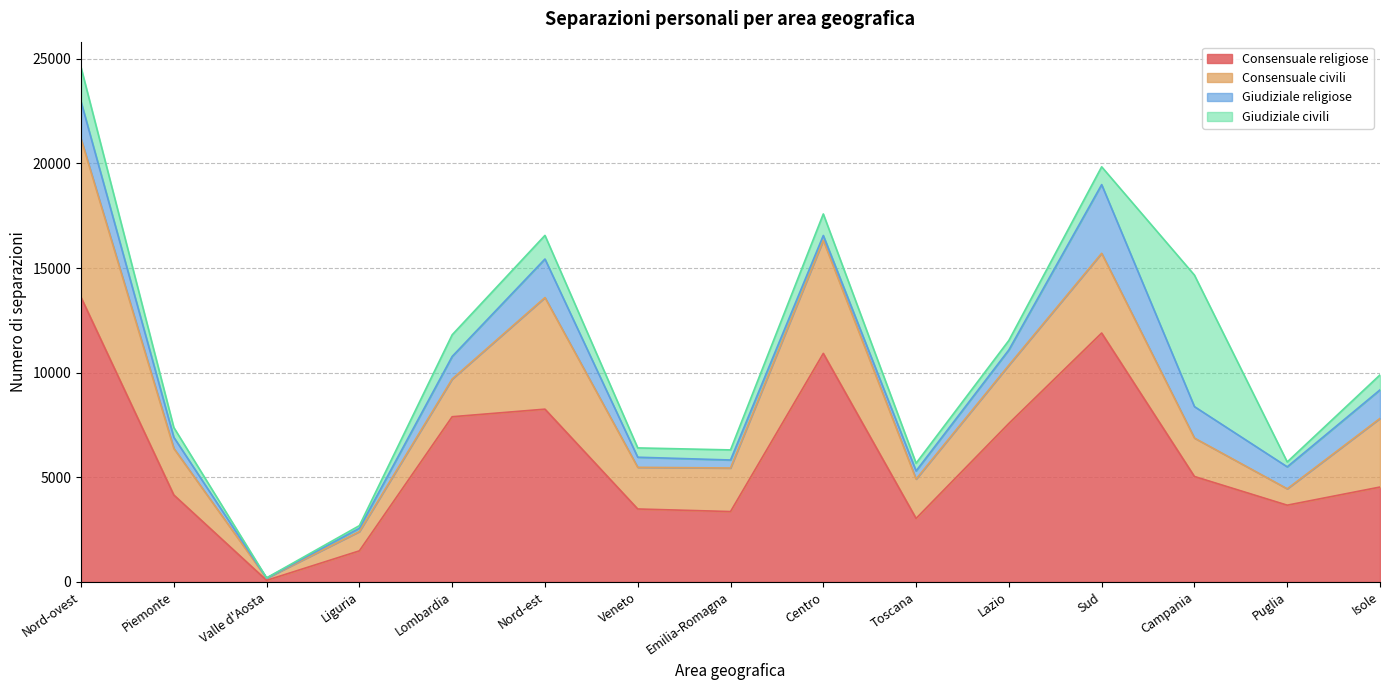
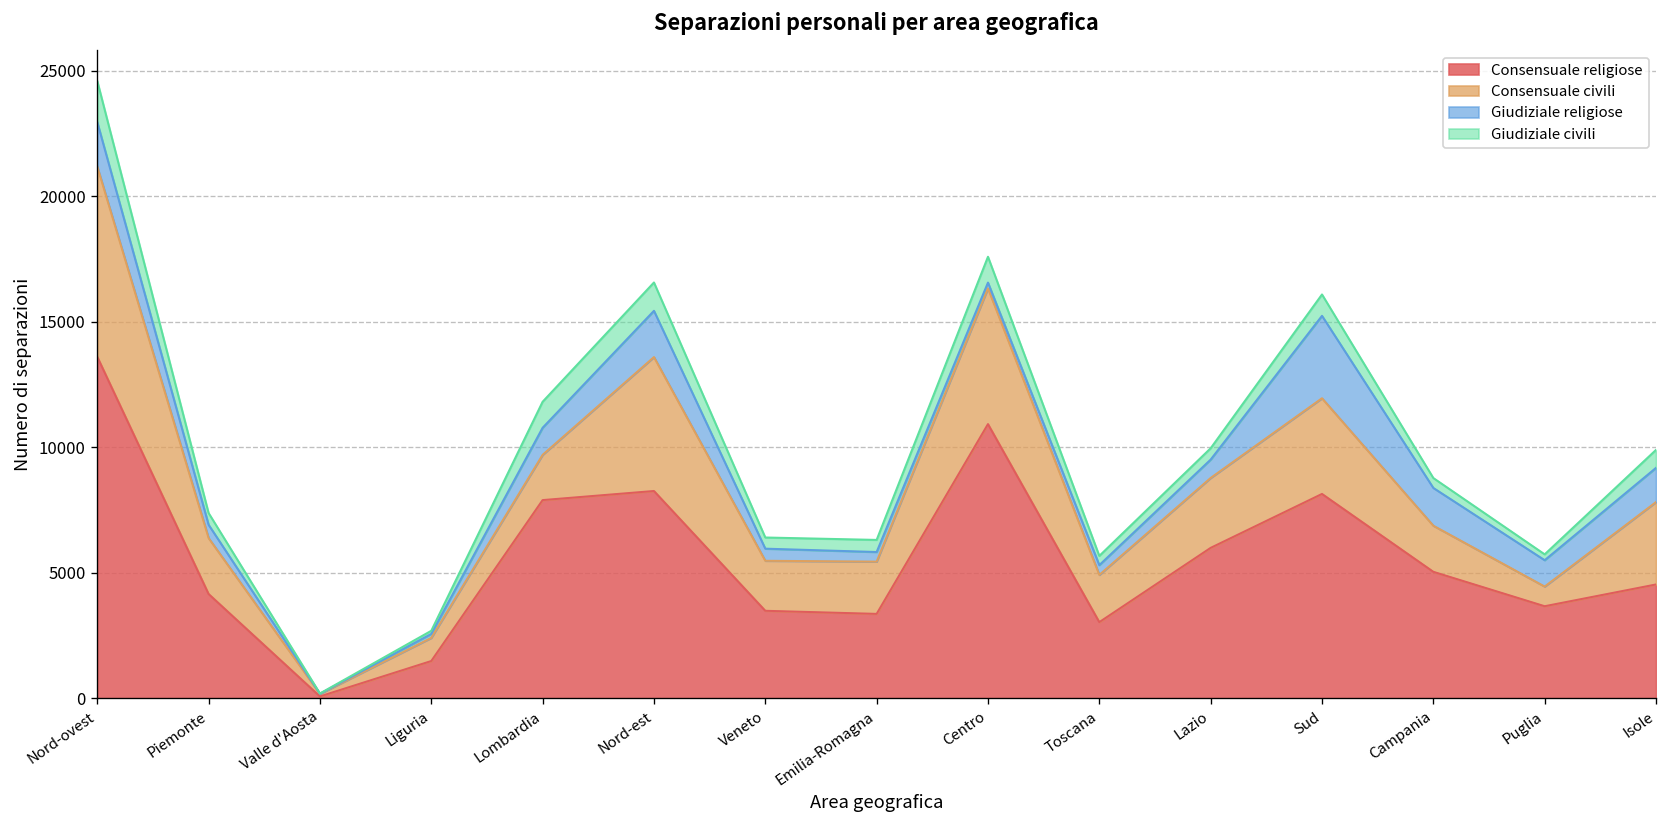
Consensuale religiose, Lazio: 7600 -> 6000
Consensuale religiose, Sud: 11900 -> 8100
Giudiziale civili, Campania: 6300 -> 400
